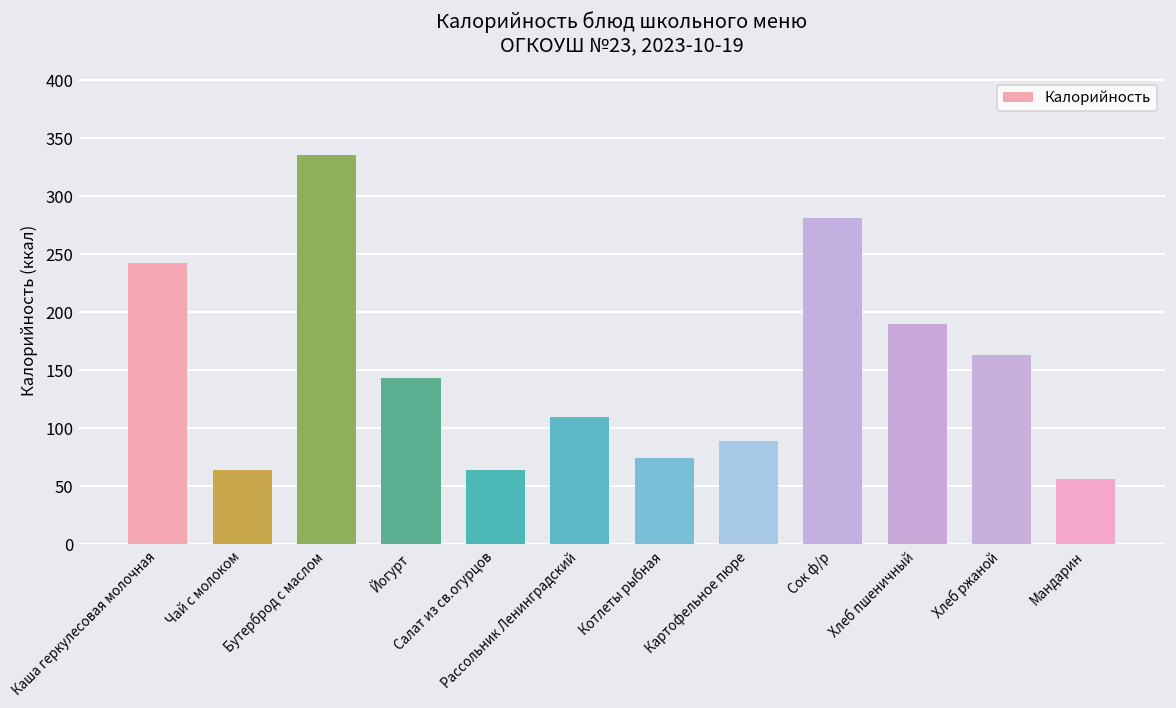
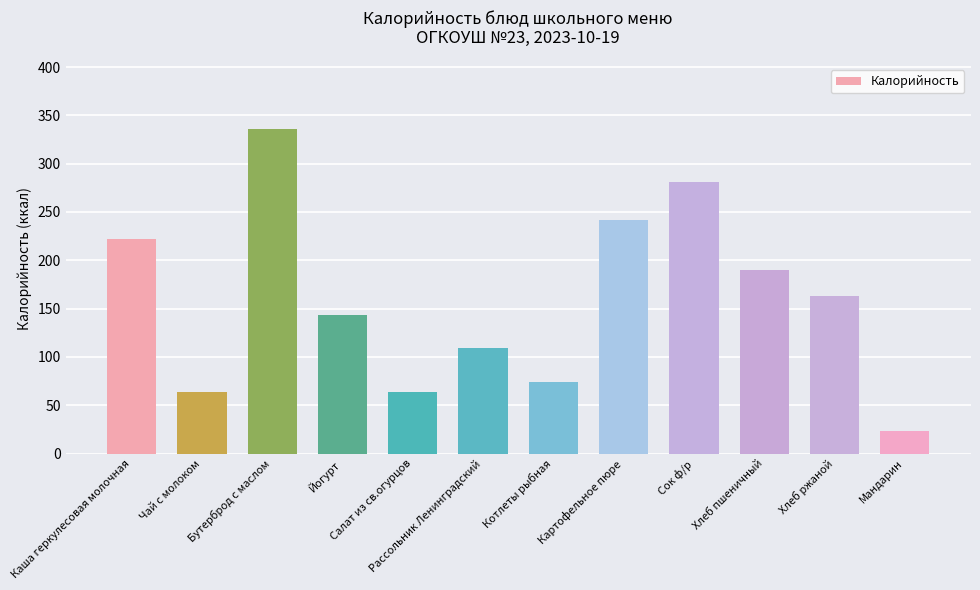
Каша геркулесовая молочная: 240 -> 220
Картофельное пюре: 90 -> 240
Мандарин: 60 -> 20
